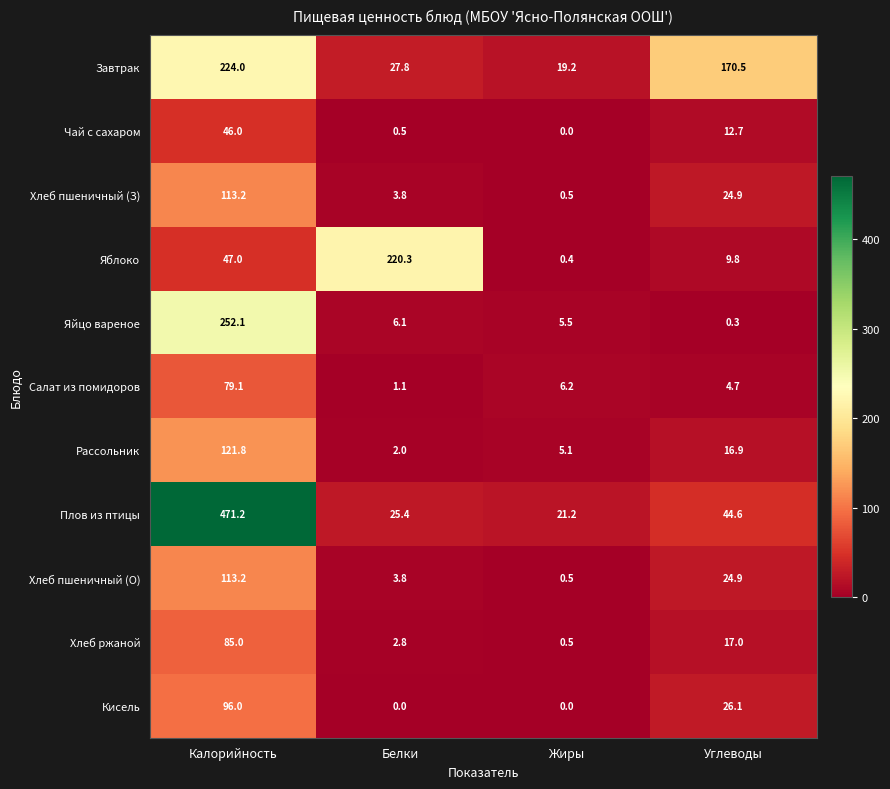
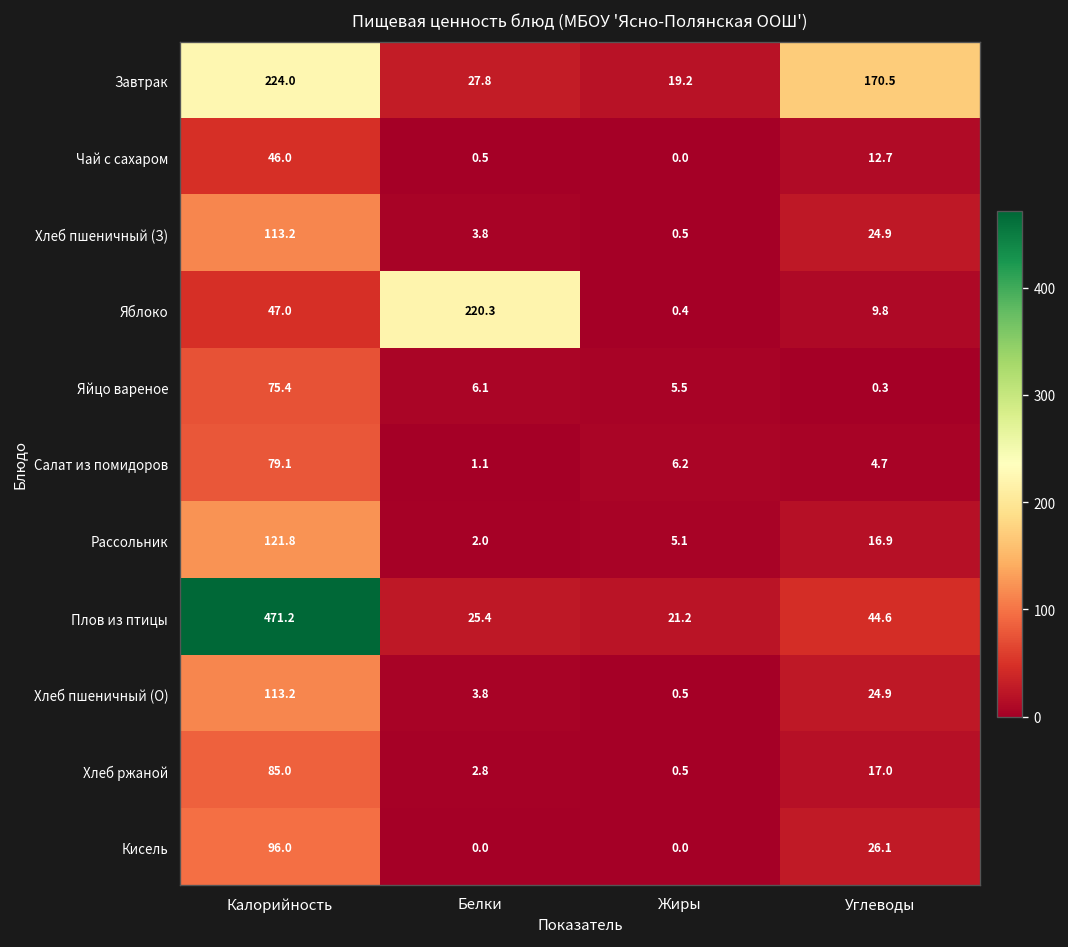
Яйцо вареное, Калорийность: 252.1 -> 75.4
